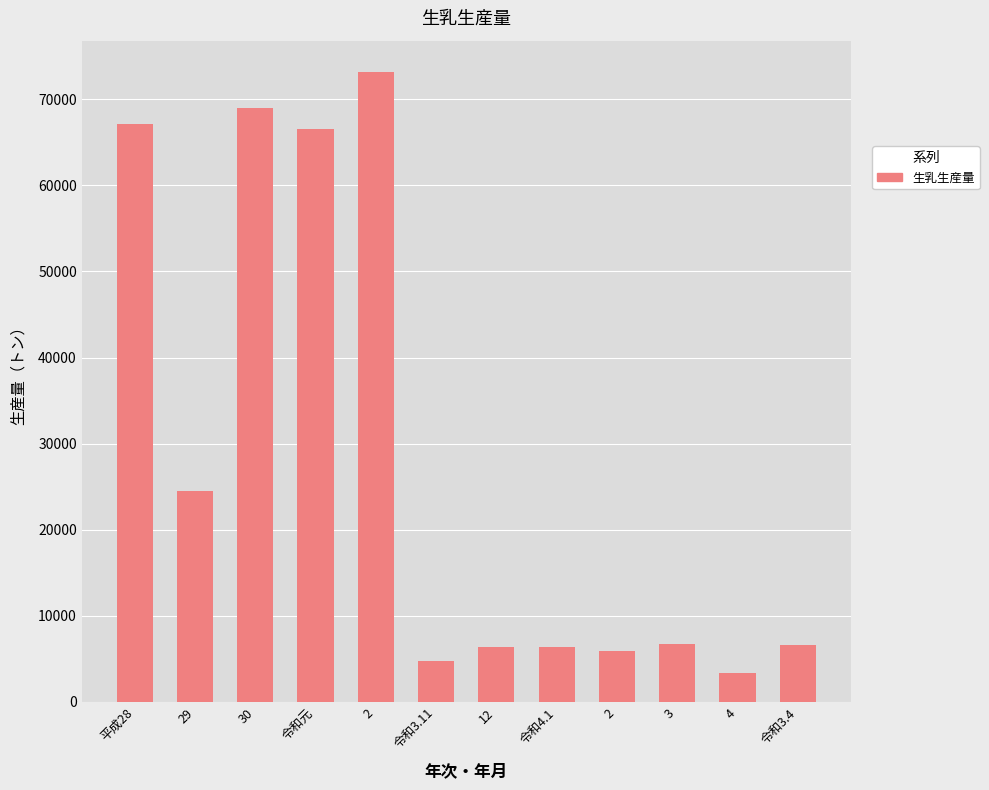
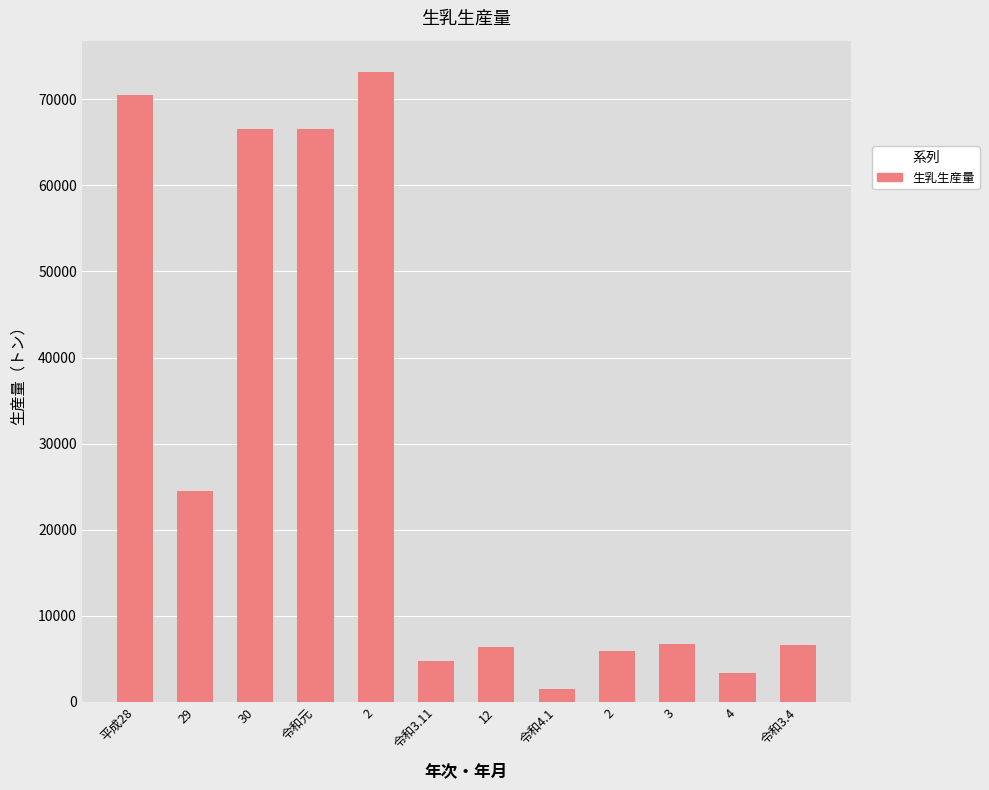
平成28: 67000 -> 71000
30: 69000 -> 67000
令和4.1: 6000 -> 2000
